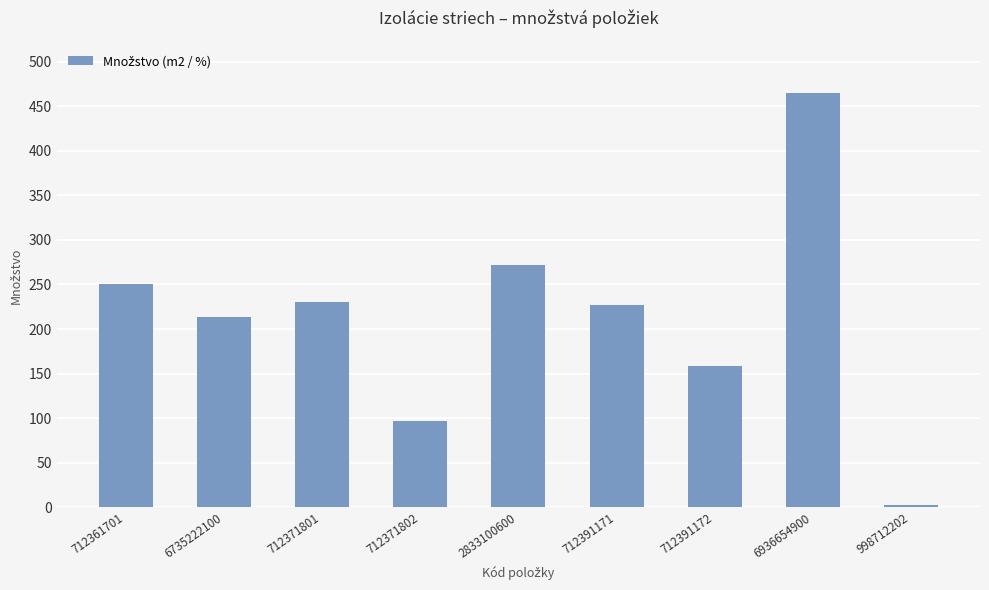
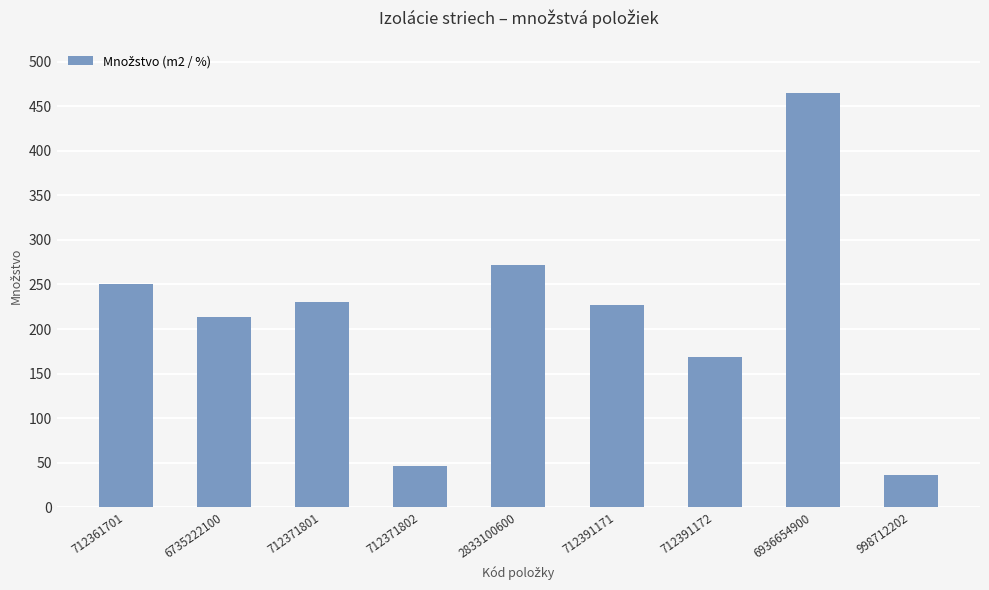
712371802: 100 -> 50
712391172: 160 -> 170
998712202: 0 -> 40
